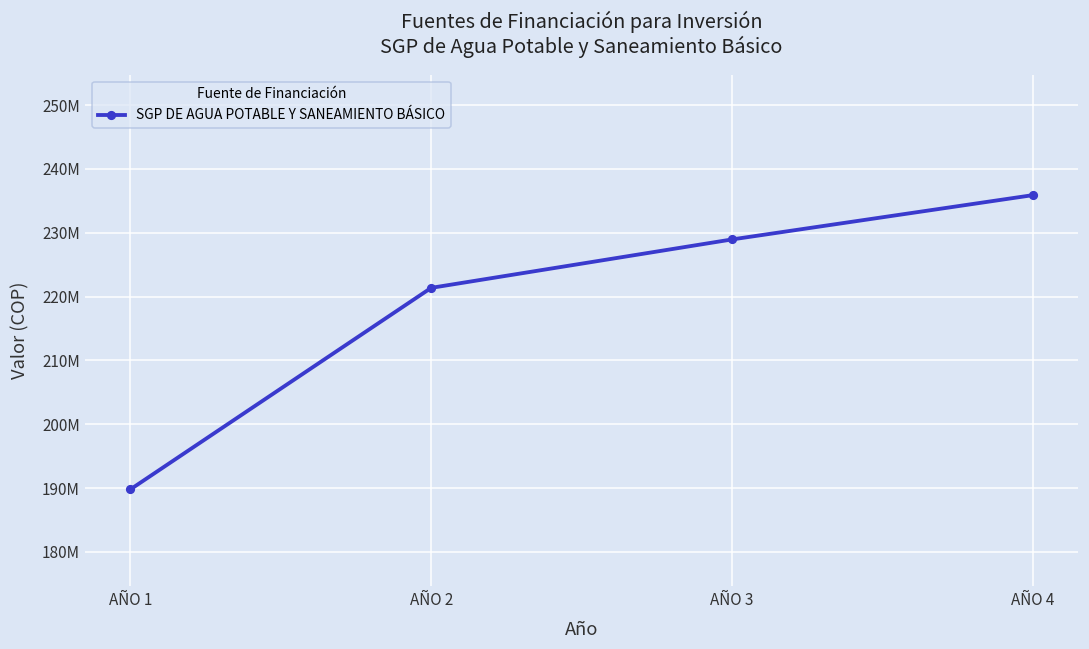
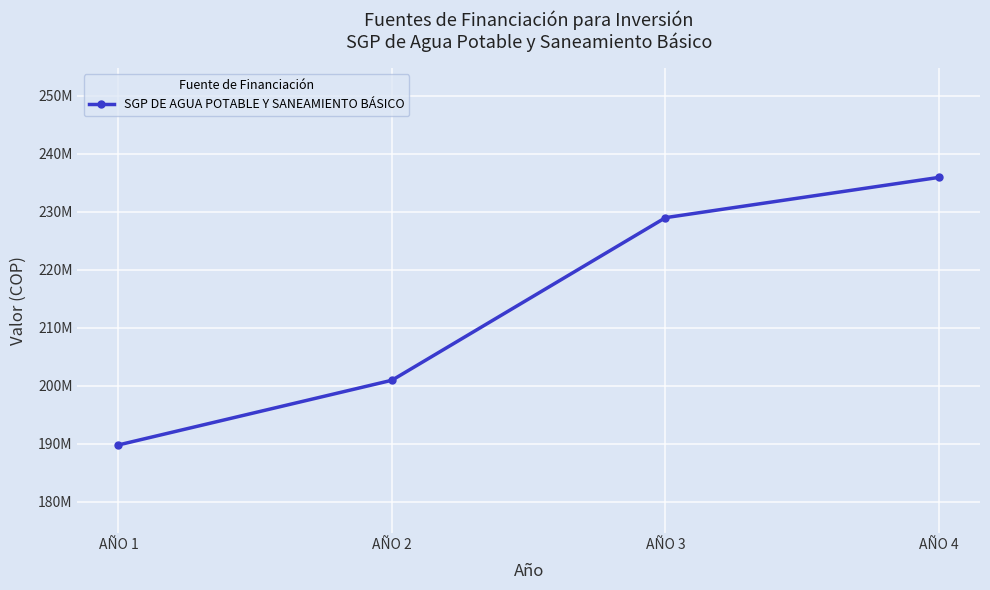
AÑO 2: 221000000 -> 201000000
